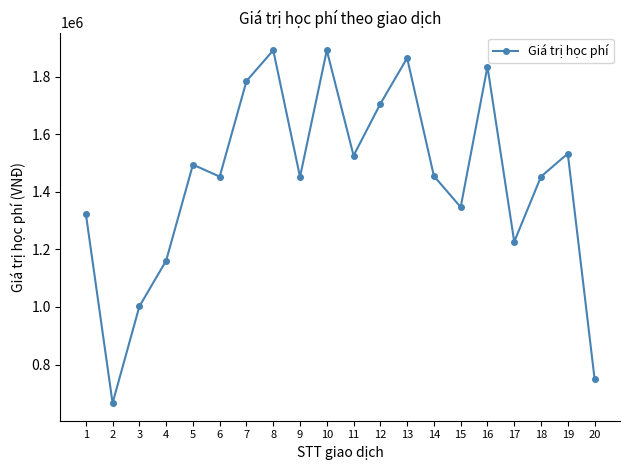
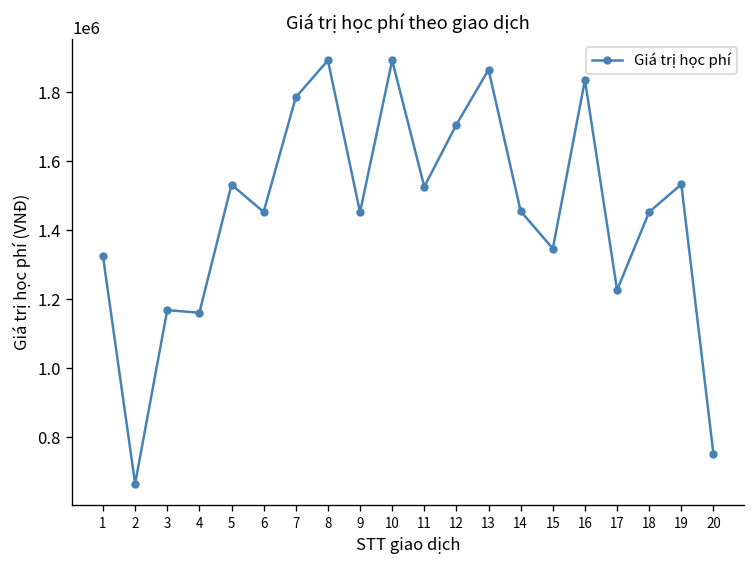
3: 1000000 -> 1170000
5: 1490000 -> 1530000
